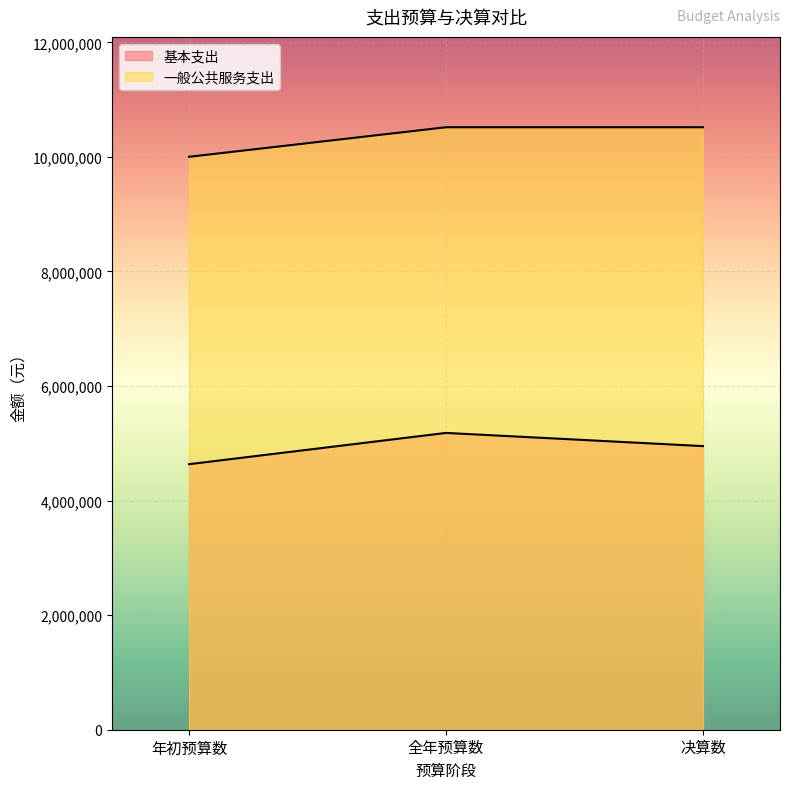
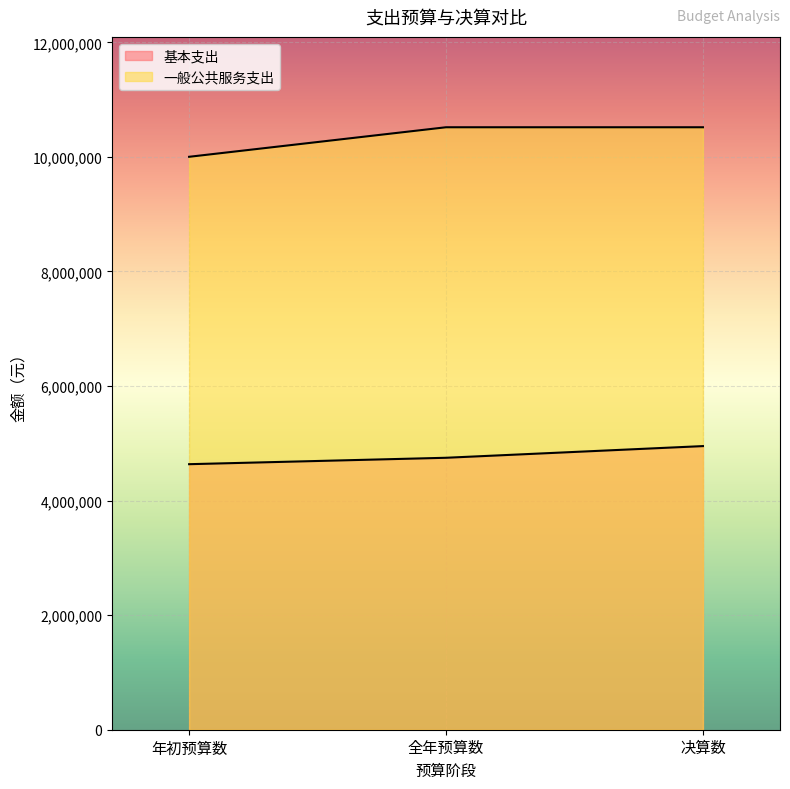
基本支出, 全年预算数: 5,200,000 -> 4,700,000
